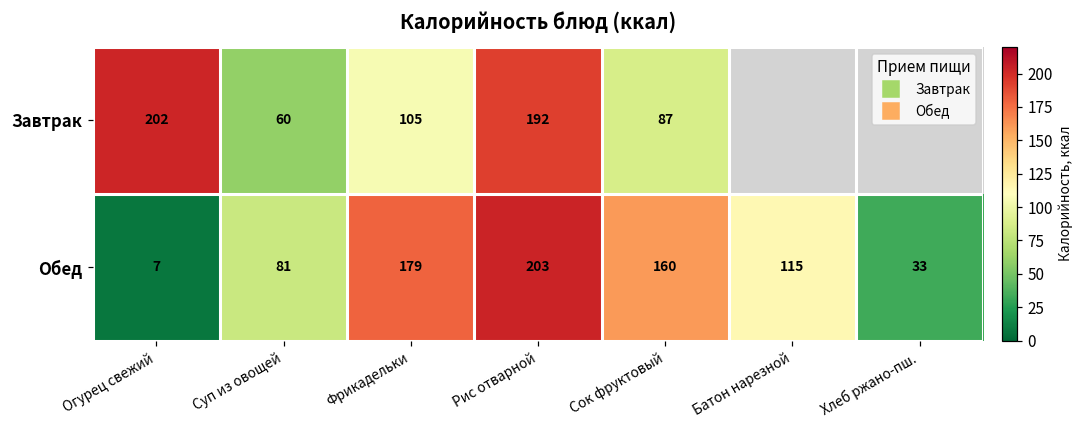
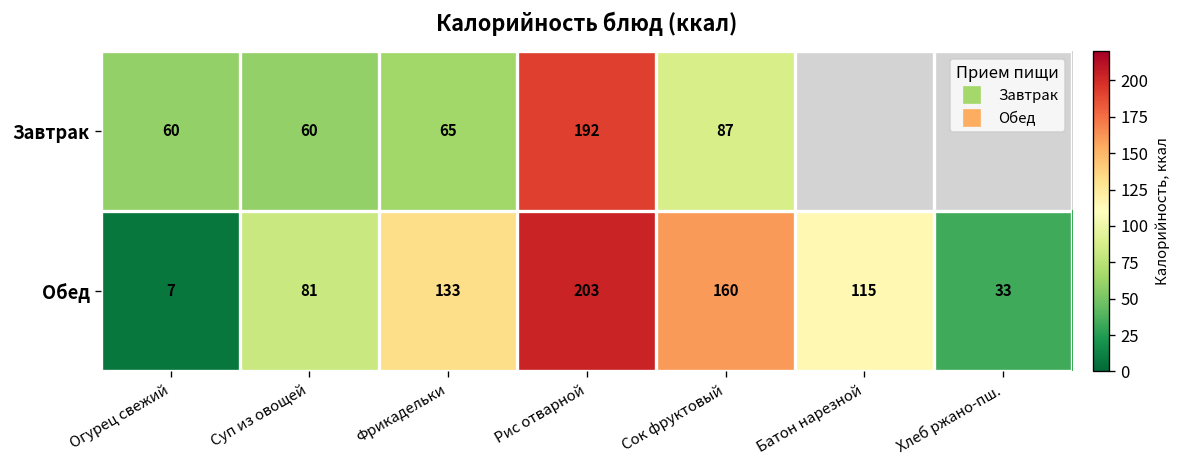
Завтрак, Огурец свежий: 202 -> 60
Завтрак, Фрикадельки: 105 -> 65
Обед, Фрикадельки: 179 -> 133
